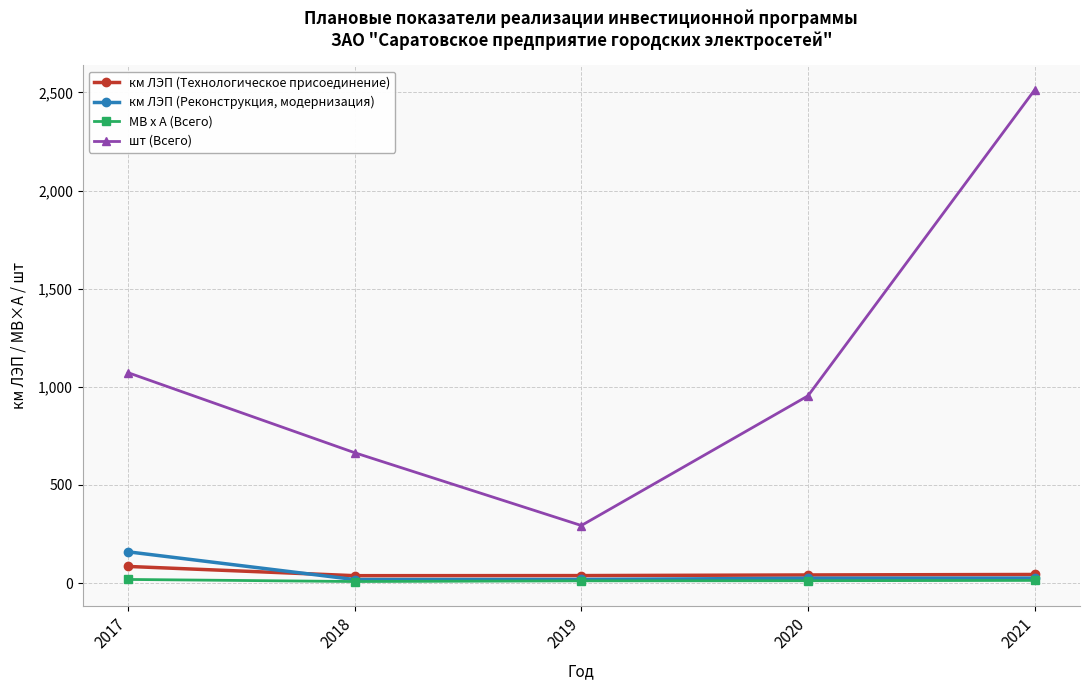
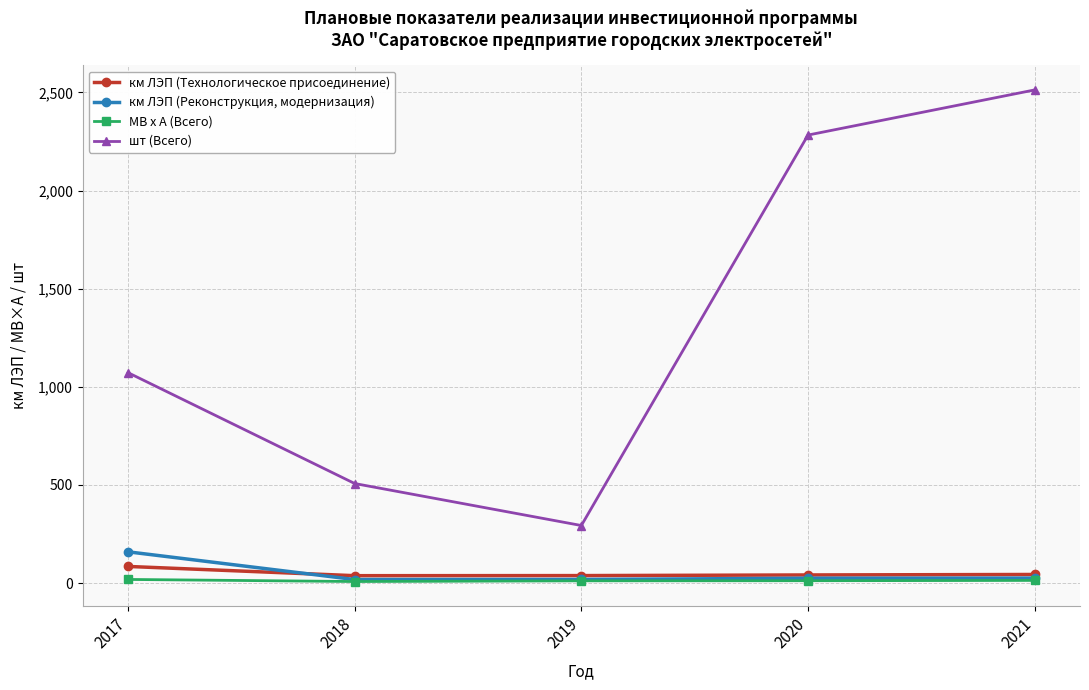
шт (Всего), 2018: 660 -> 510
шт (Всего), 2020: 950 -> 2,280
